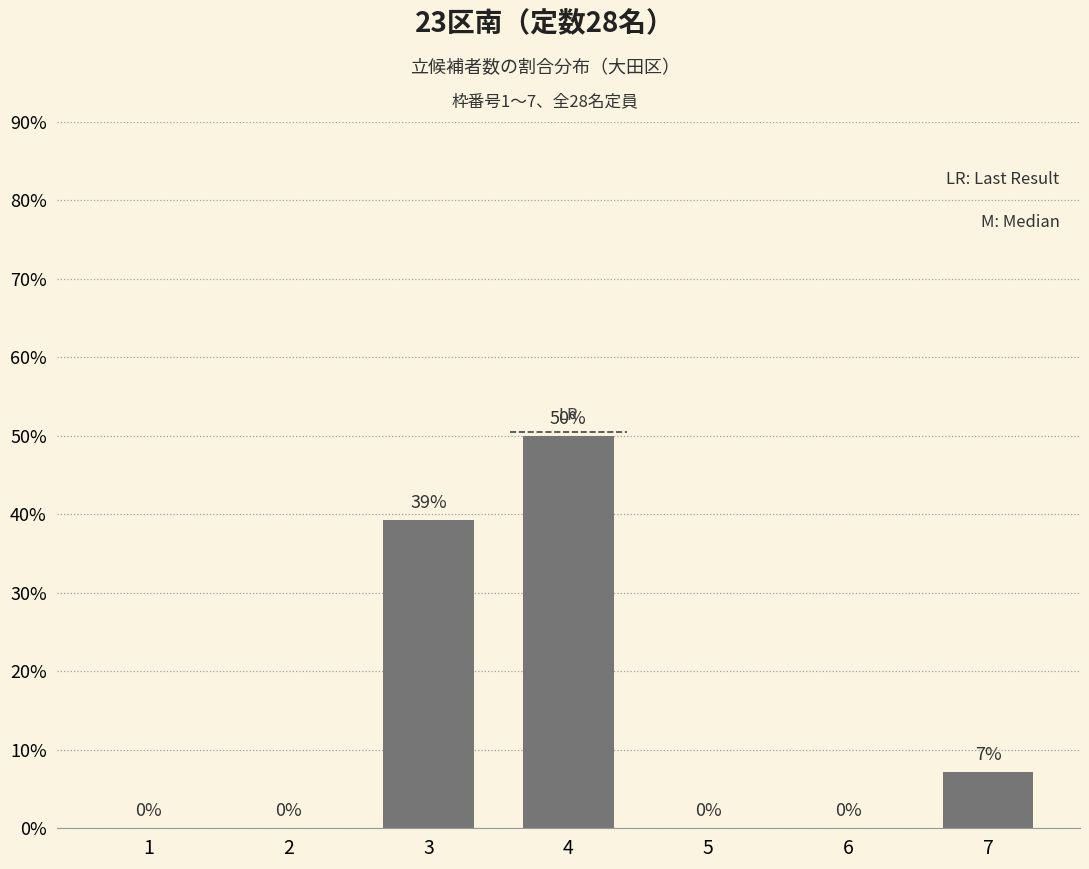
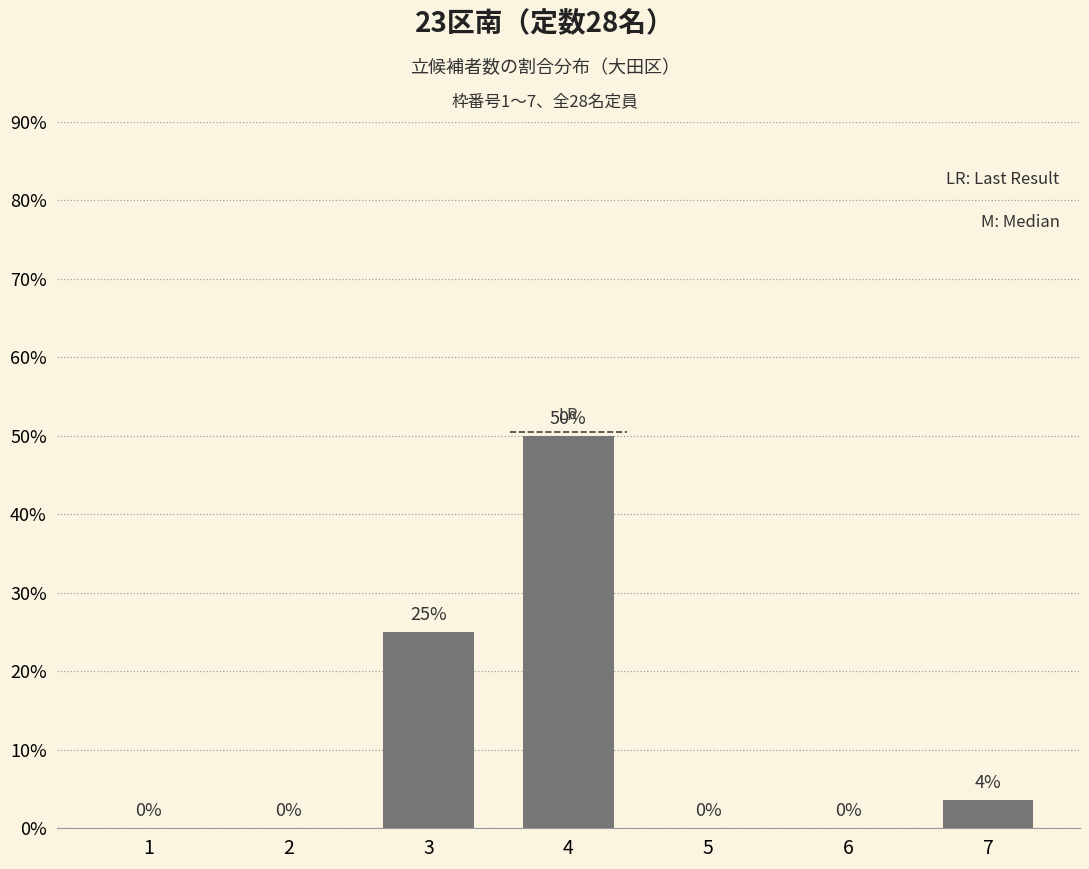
3: 39% -> 25%
7: 7% -> 4%
